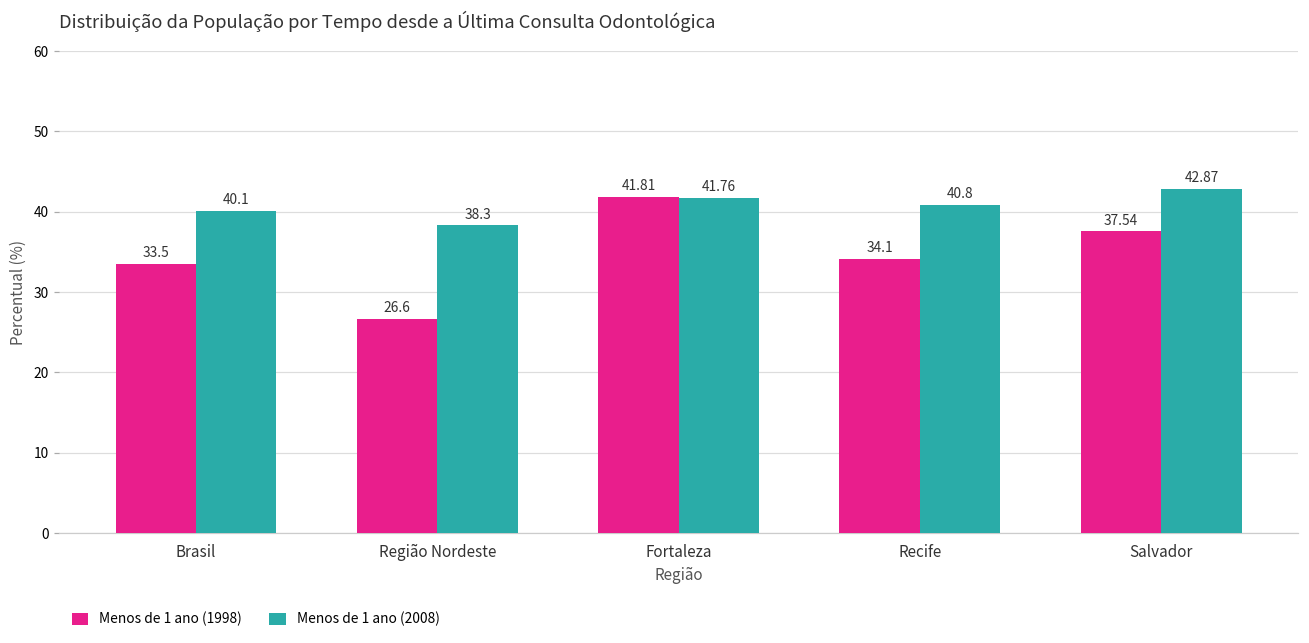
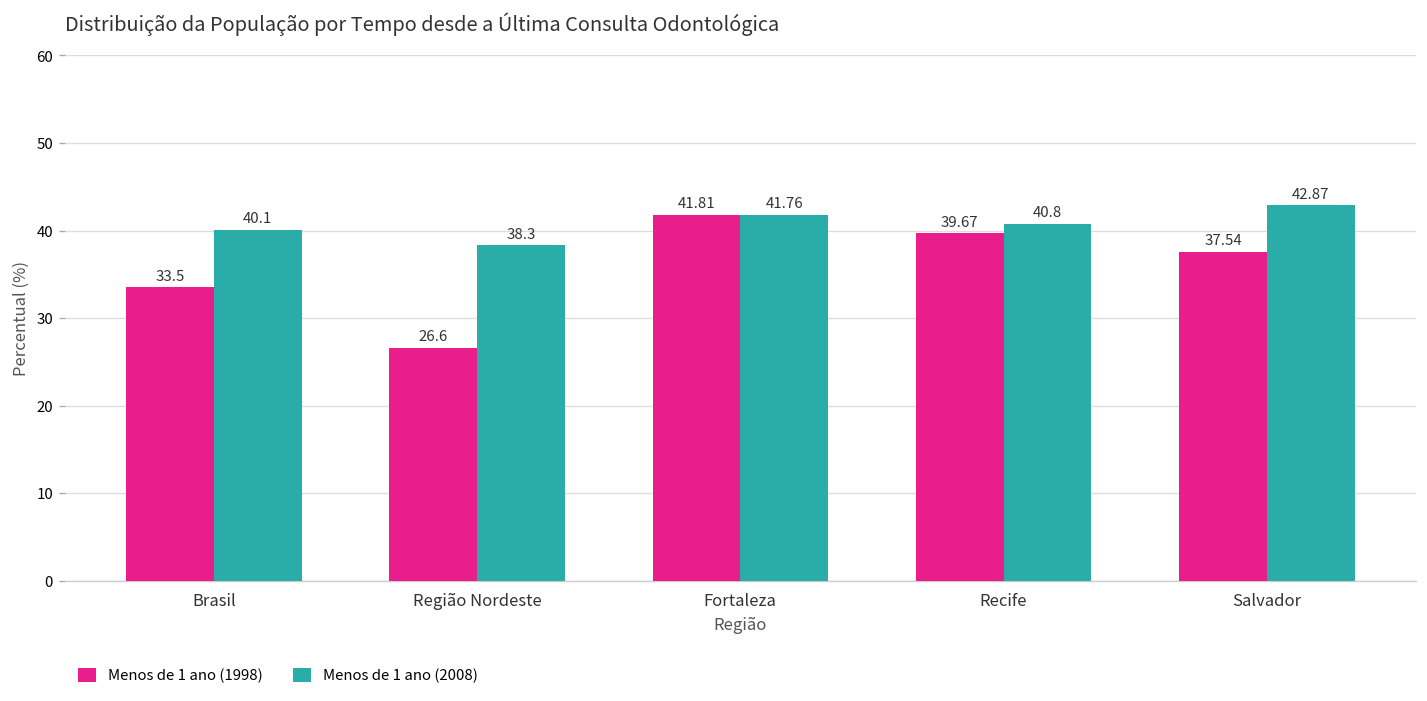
Menos de 1 ano (1998), Recife: 34.1 -> 39.67
